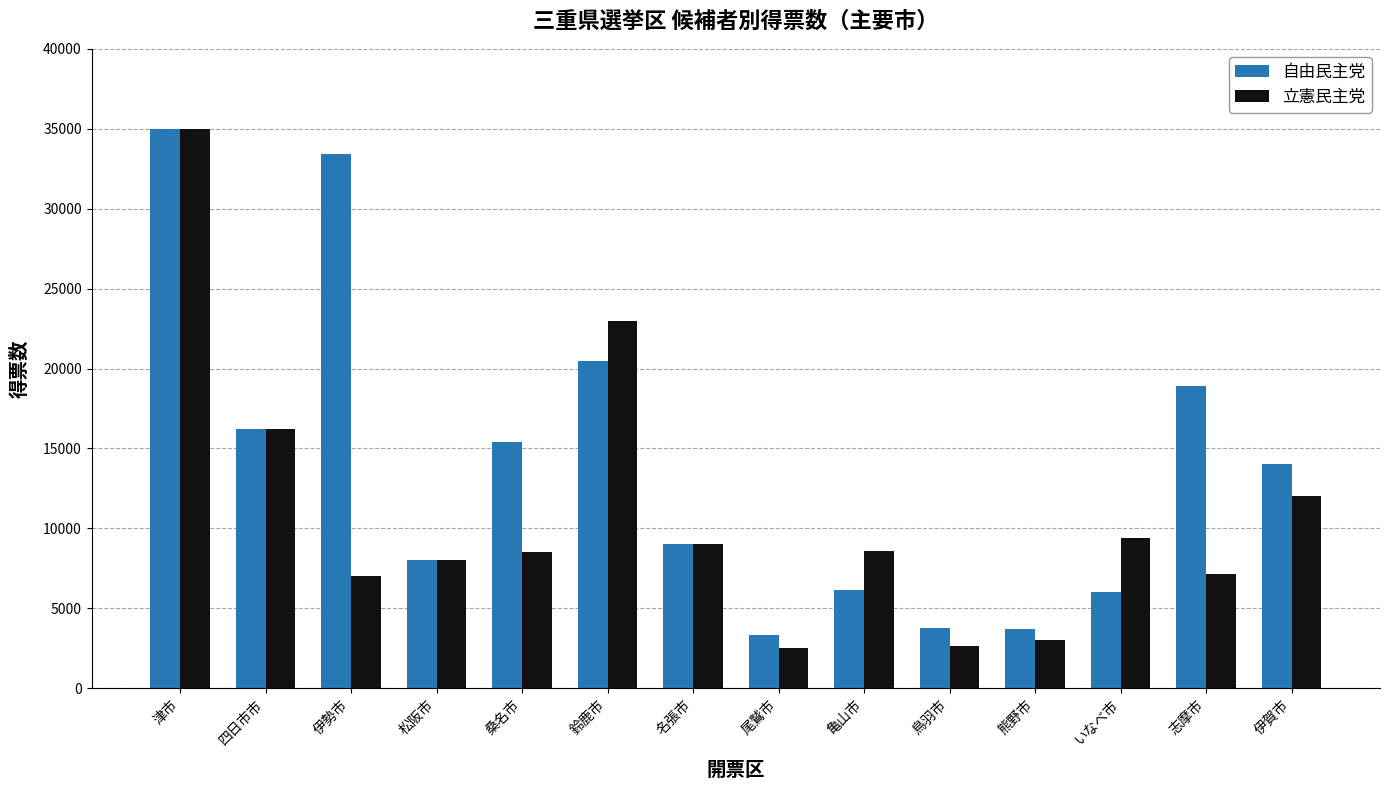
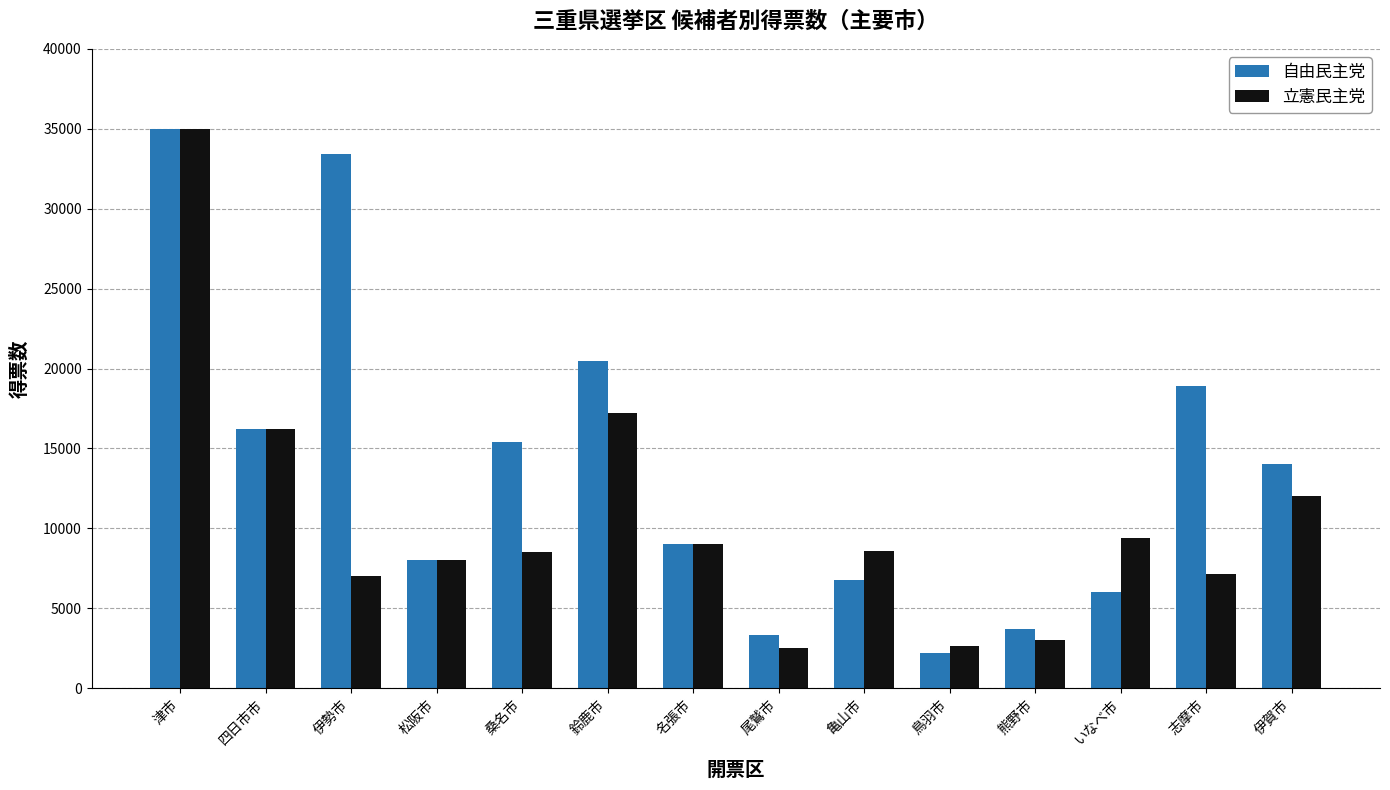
立憲民主党, 鈴鹿市: 23000 -> 17200
自由民主党, 亀山市: 6200 -> 6800
自由民主党, 鳥羽市: 3800 -> 2200
